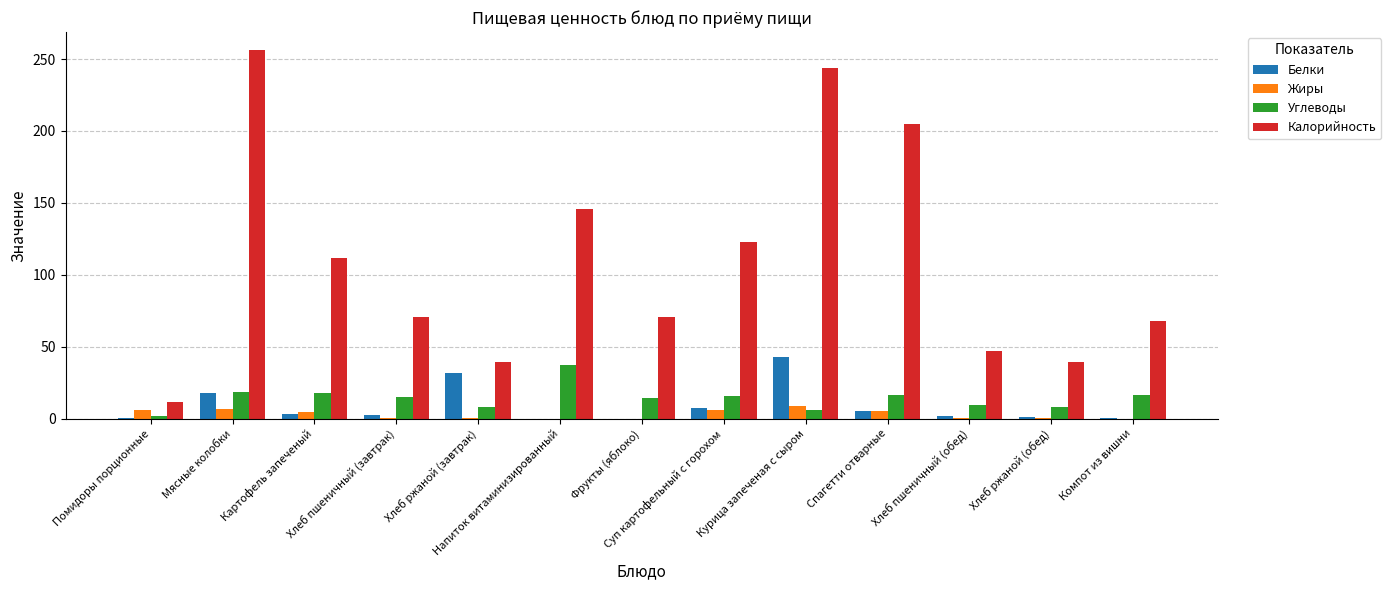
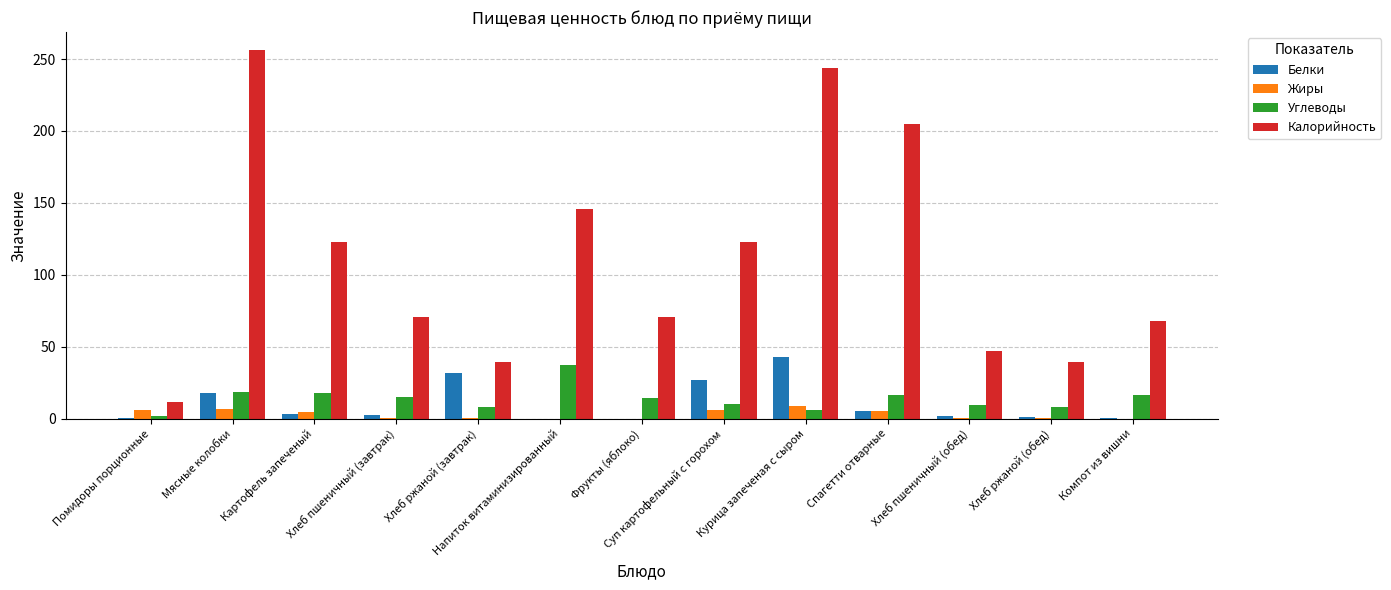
Калорийность, Картофель запеченый: 112 -> 123
Белки, Суп картофельный с горохом: 7 -> 27
Углеводы, Суп картофельный с горохом: 16 -> 10
